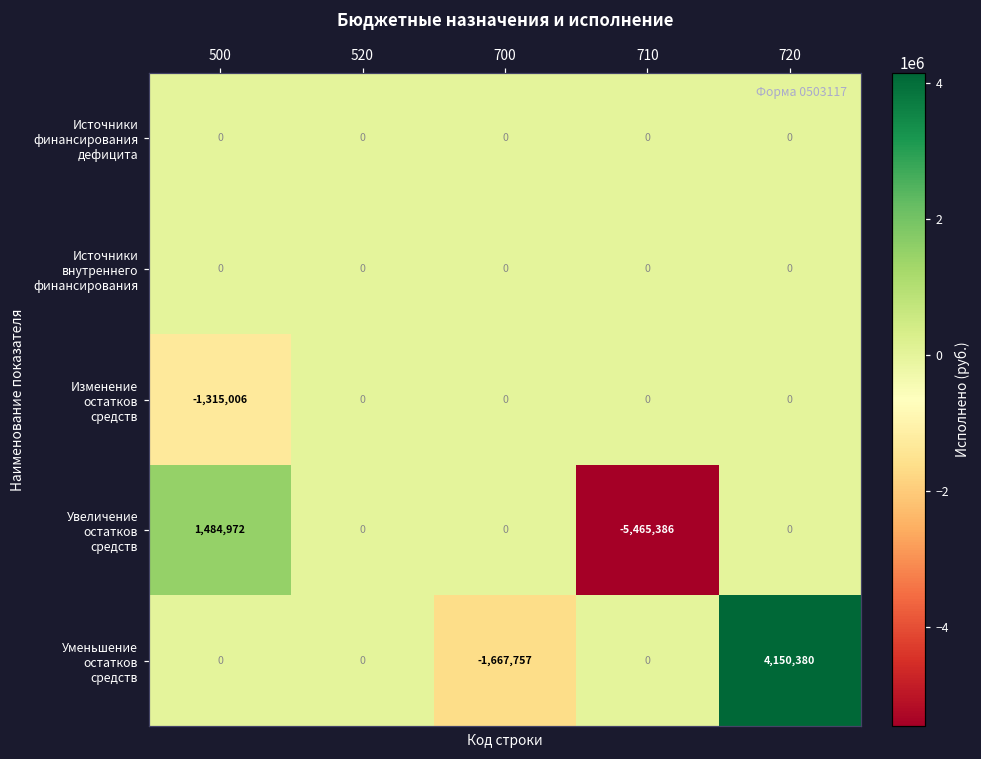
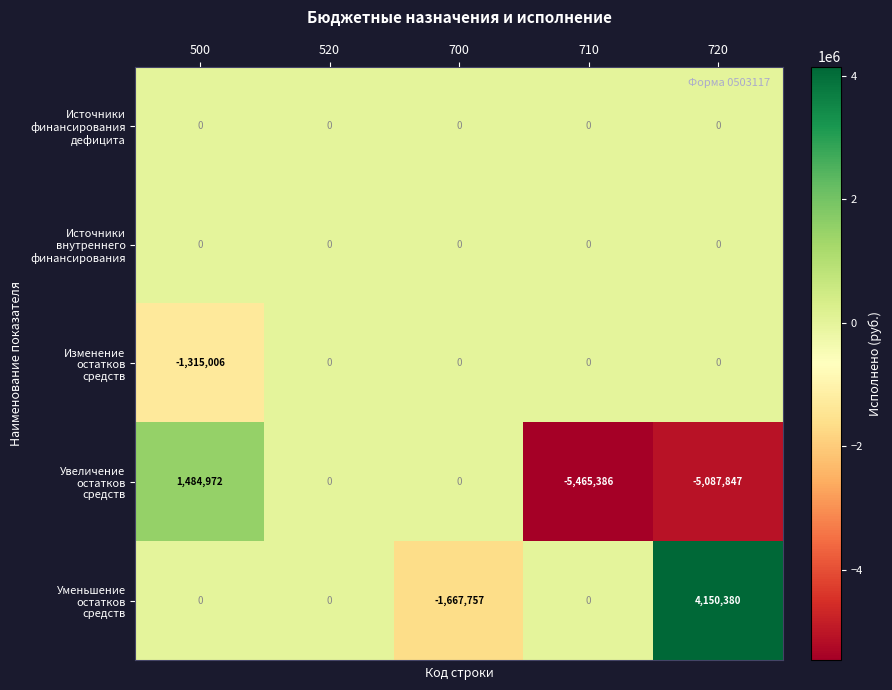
Увеличение остатков средств, 720: 0 -> -5,087,847
